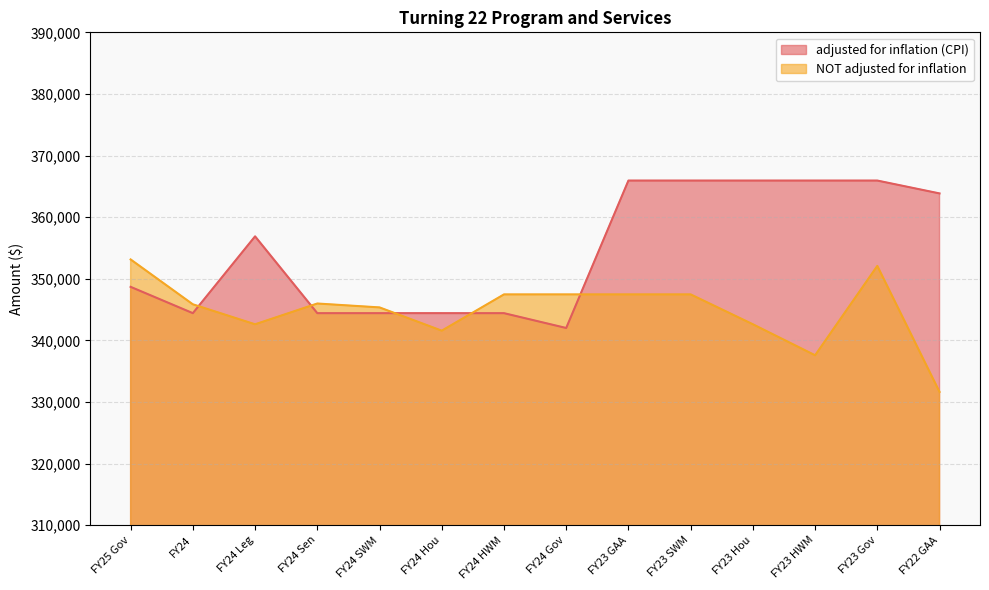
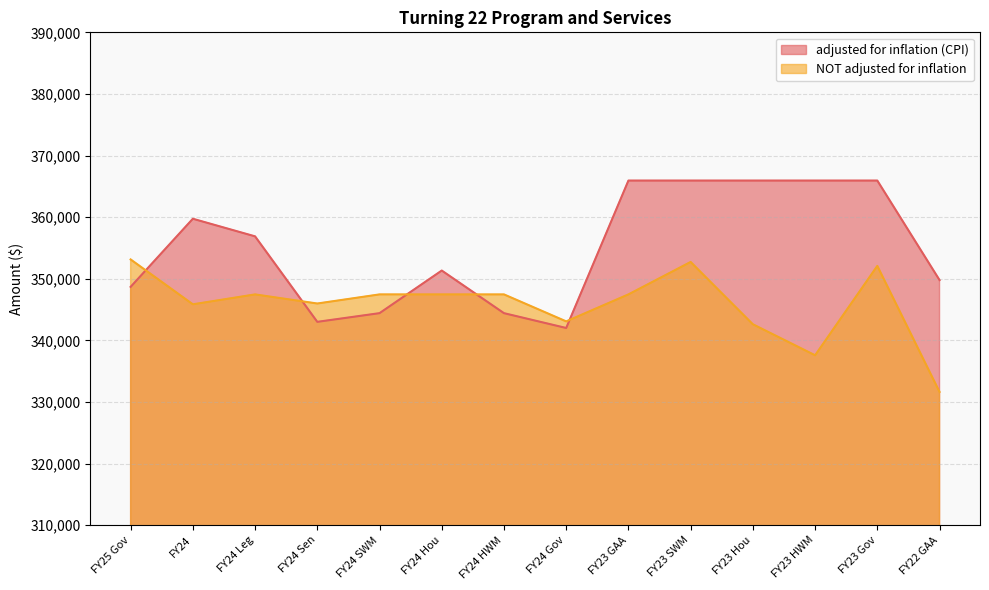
adjusted for inflation (CPI), FY24: 344,000 -> 360,000
NOT adjusted for inflation, FY24 Leg: 343,000 -> 347,000
adjusted for inflation (CPI), FY24 Sen: 344,000 -> 343,000
NOT adjusted for inflation, FY24 SWM: 345,000 -> 347,000
adjusted for inflation (CPI), FY24 Hou: 344,000 -> 351,000
NOT adjusted for inflation, FY24 Hou: 342,000 -> 347,000
NOT adjusted for inflation, FY24 Gov: 347,000 -> 343,000
NOT adjusted for inflation, FY23 SWM: 347,000 -> 353,000
adjusted for inflation (CPI), FY22 GAA: 364,000 -> 350,000
